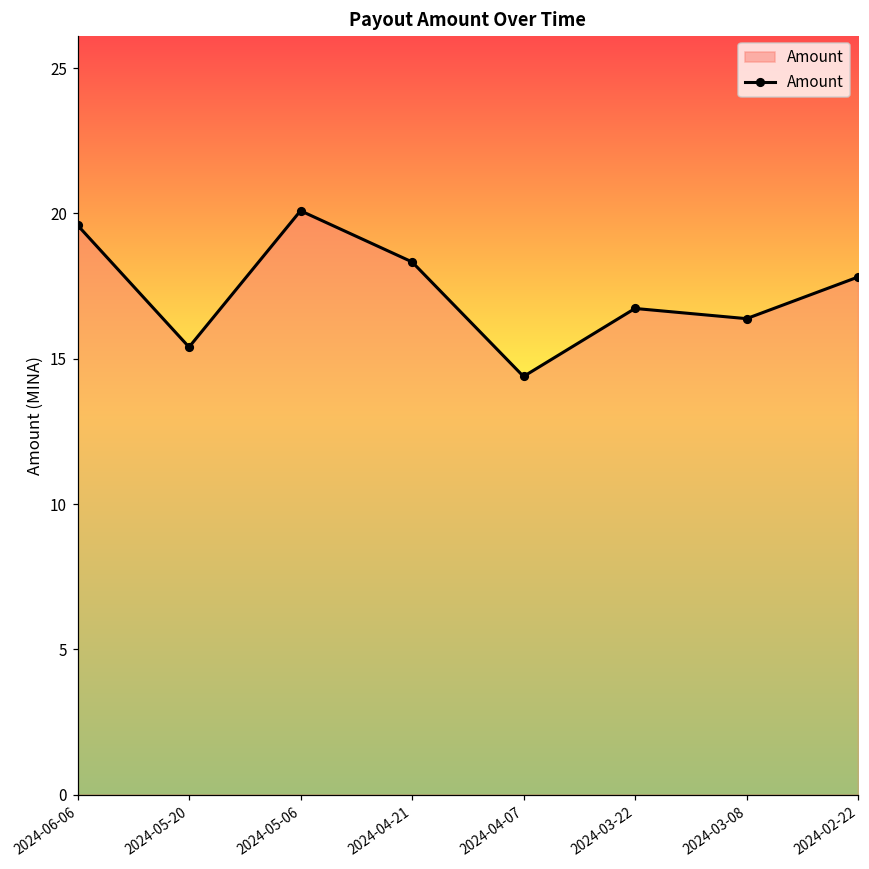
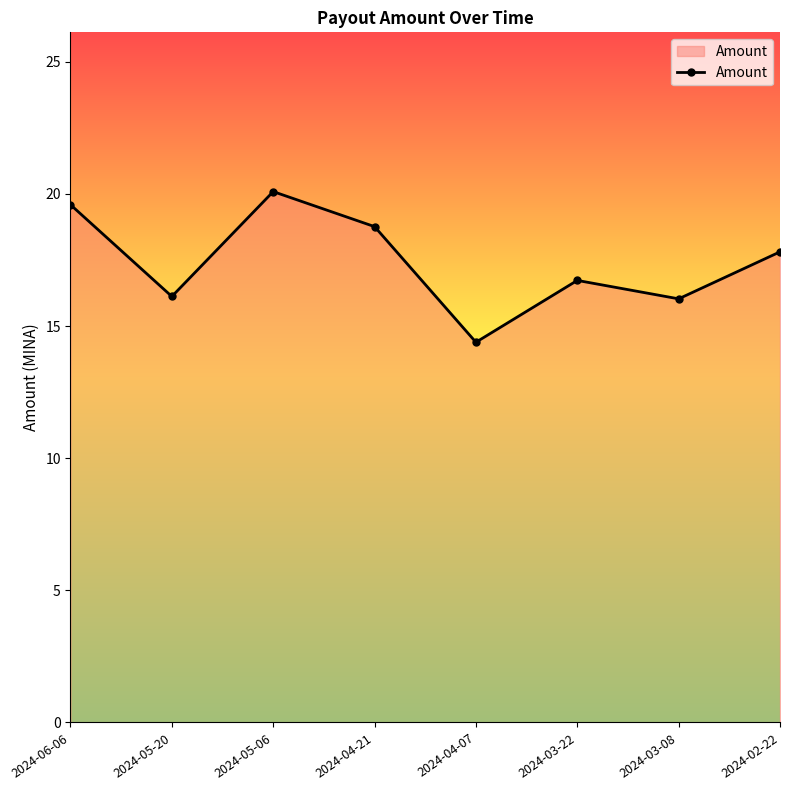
2024-05-20: 15.4 -> 16.1
2024-04-21: 18.3 -> 18.8
2024-03-08: 16.4 -> 16.0
